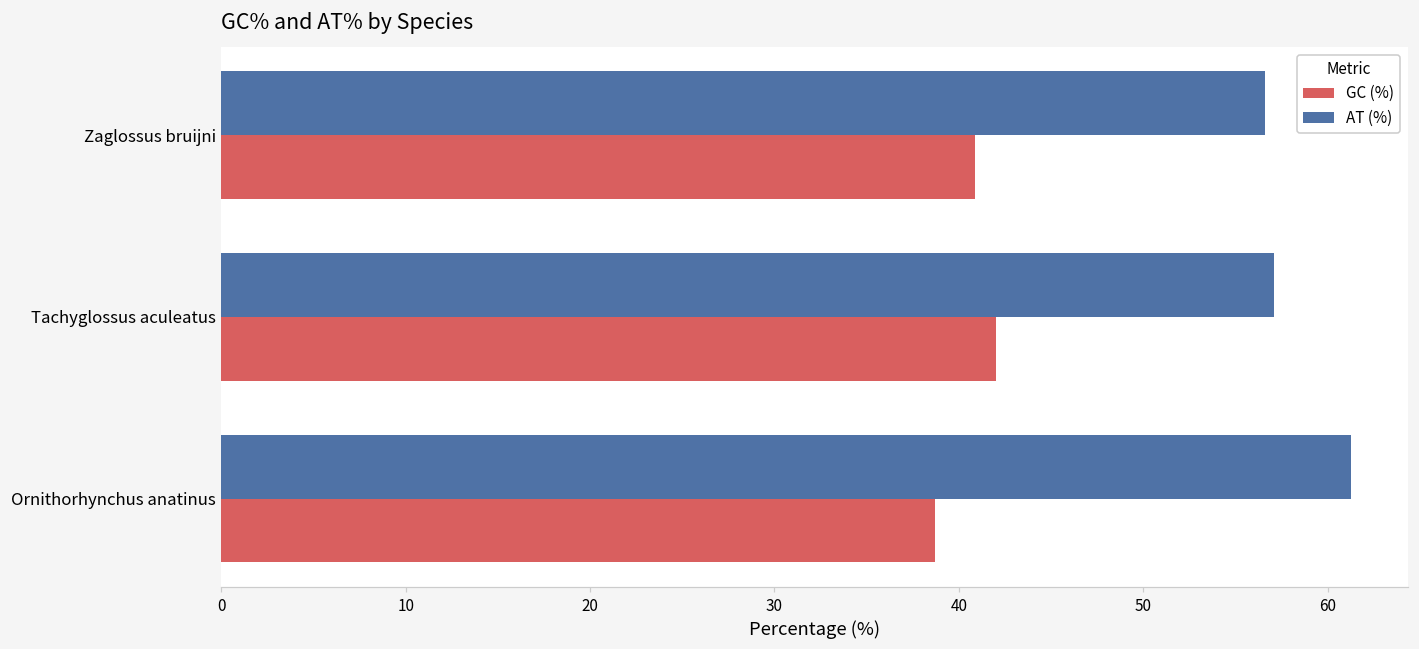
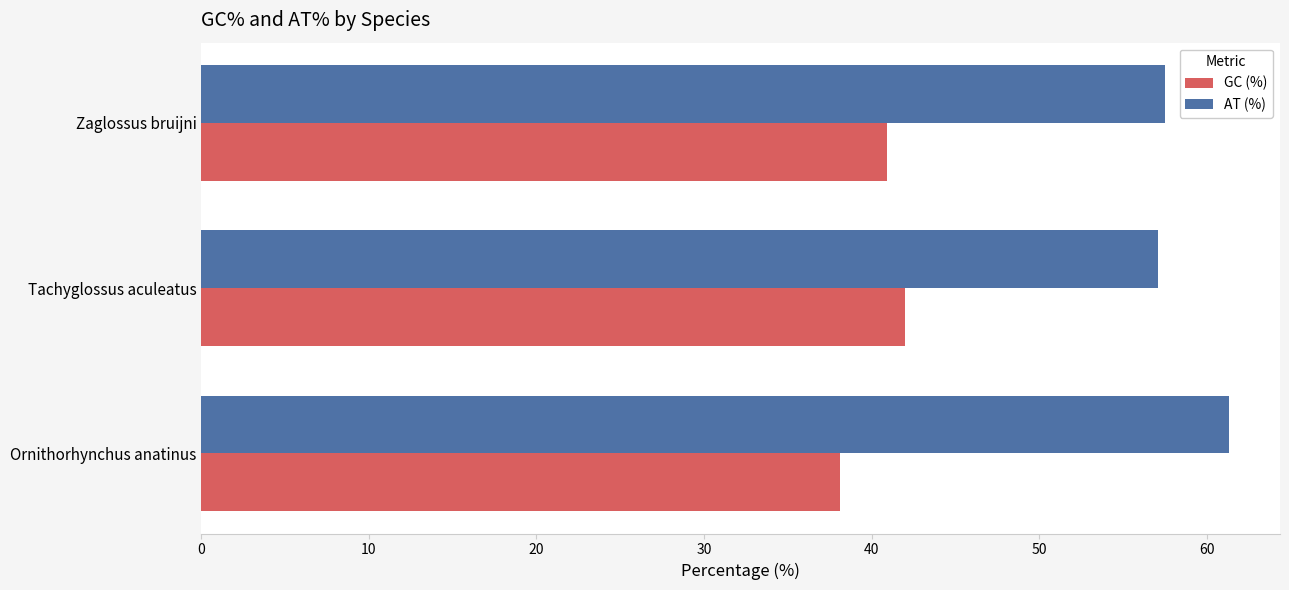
AT (%), Zaglossus bruijni: 56.6 -> 57.5
GC (%), Ornithorhynchus anatinus: 38.7 -> 38.1
